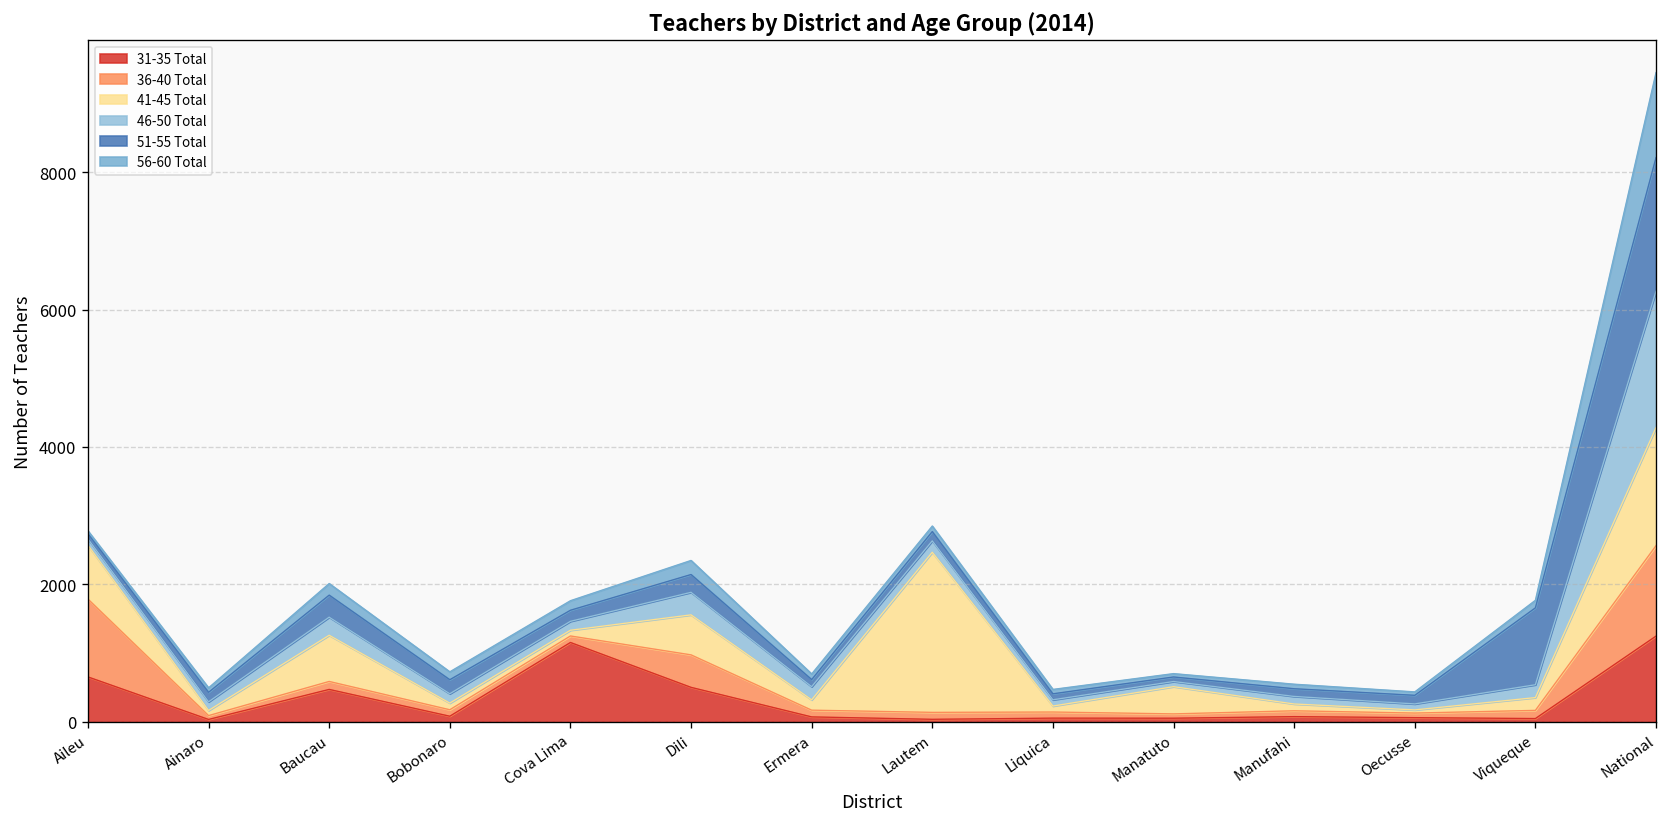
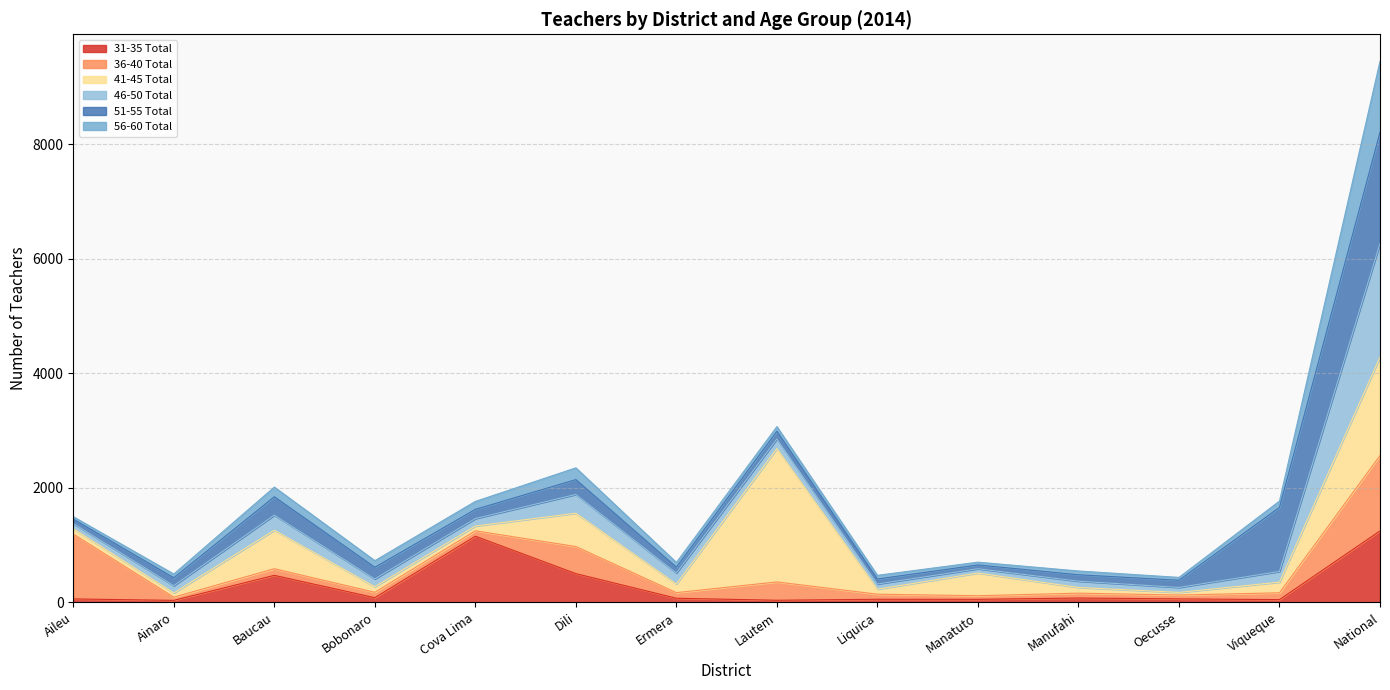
31-35 Total, Aileu: 700 -> 100
41-45 Total, Aileu: 800 -> 100
36-40 Total, Lautem: 100 -> 300
